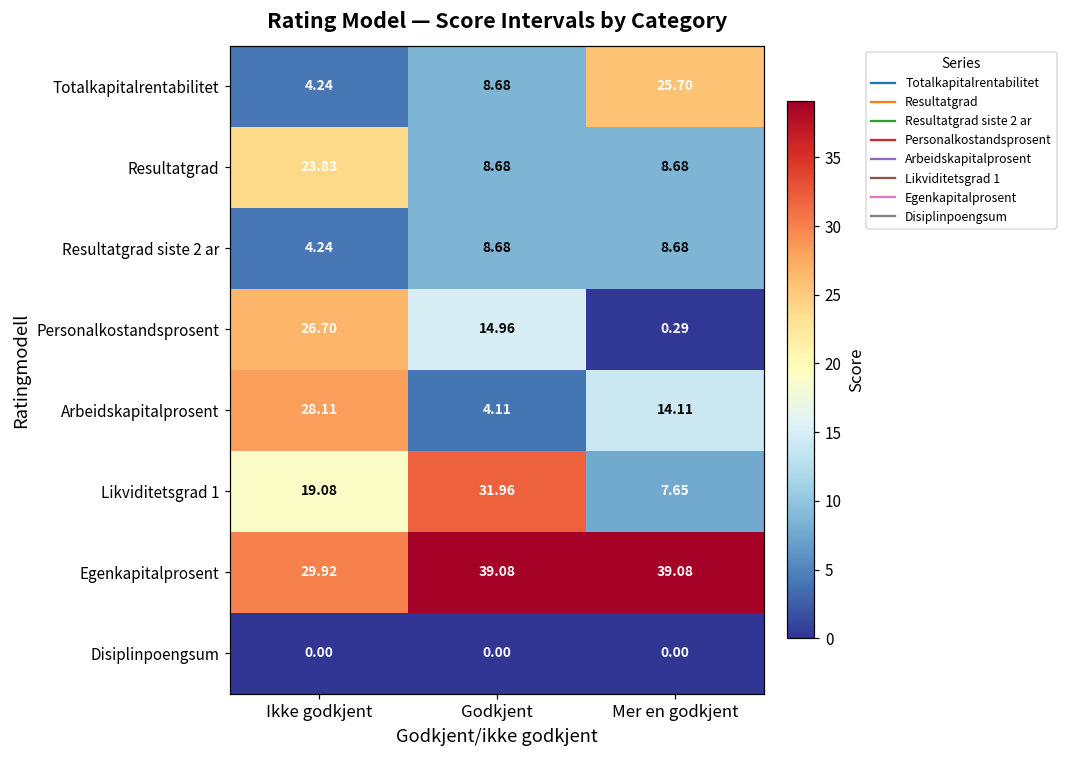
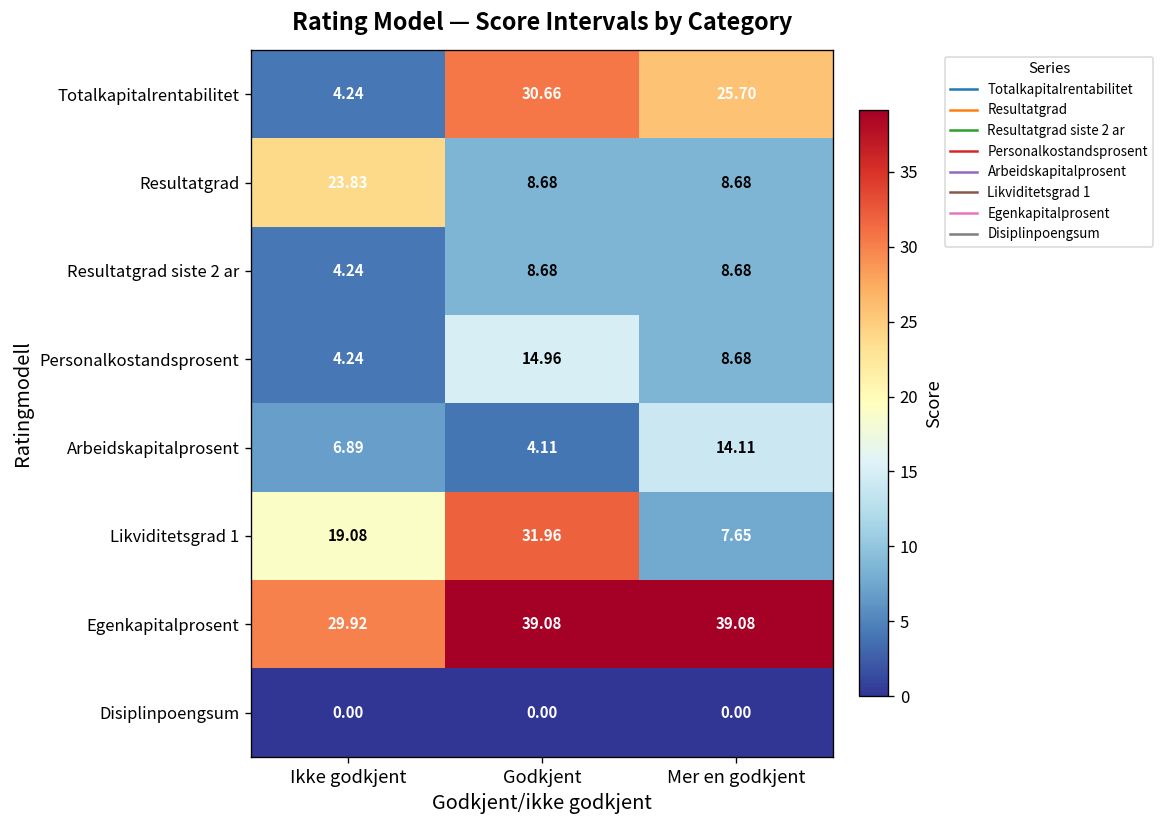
Totalkapitalrentabilitet, Godkjent: 8.68 -> 30.66
Personalkostandsprosent, Ikke godkjent: 26.70 -> 4.24
Personalkostandsprosent, Mer en godkjent: 0.29 -> 8.68
Arbeidskapitalprosent, Ikke godkjent: 28.11 -> 6.89
